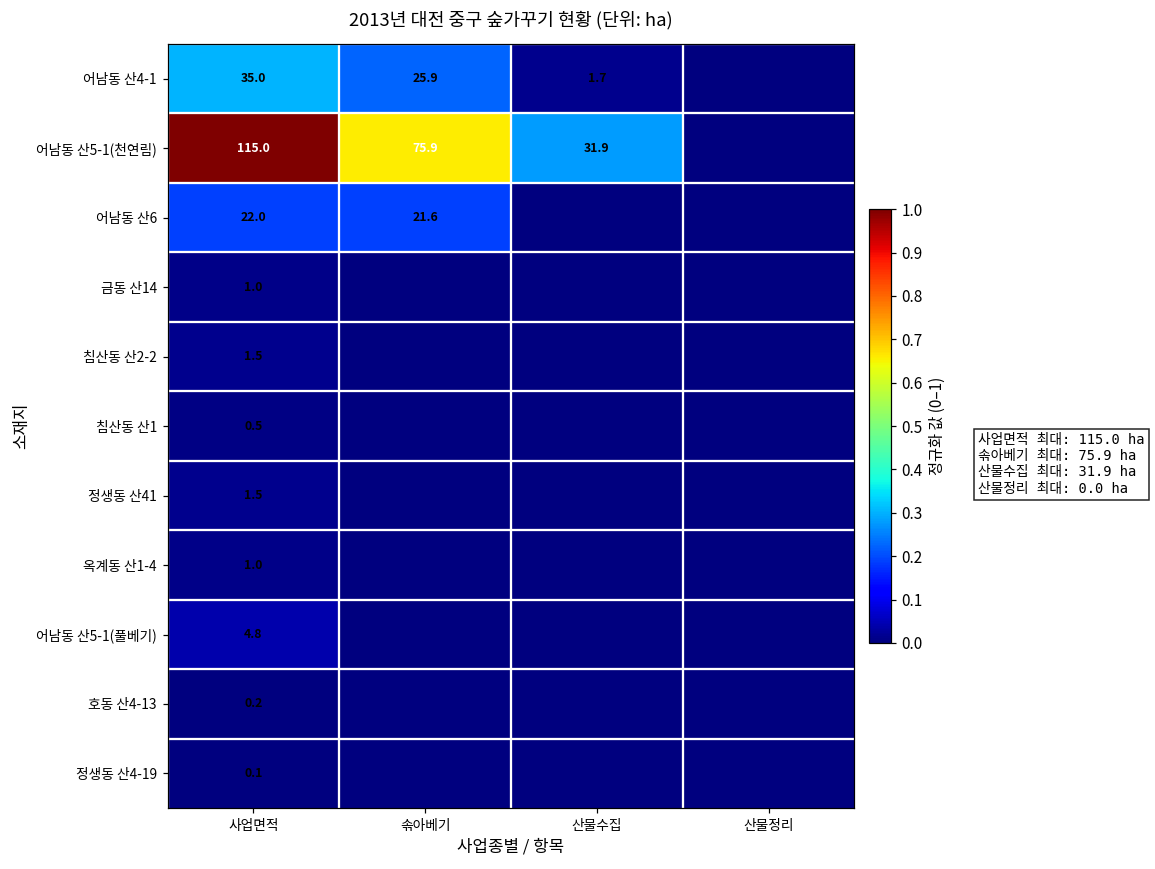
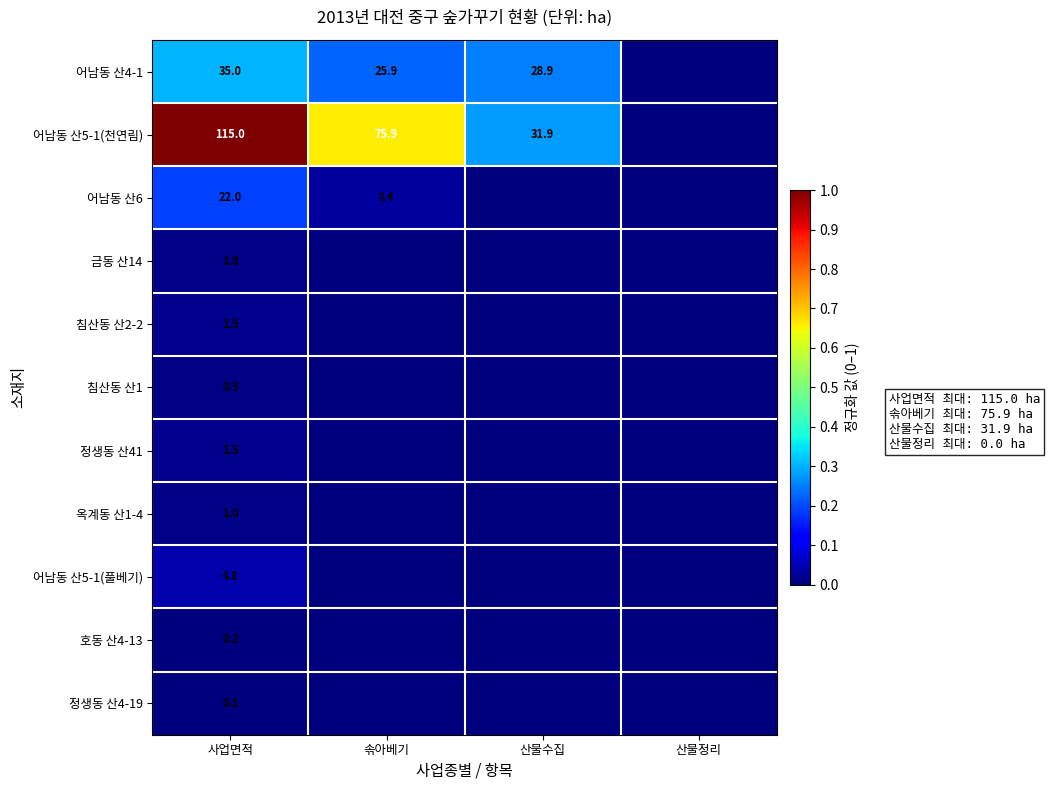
어남동 산4-1, 산물수집: 1.7 -> 28.9
어남동 산6, 솎아베기: 21.6 -> 3.4
